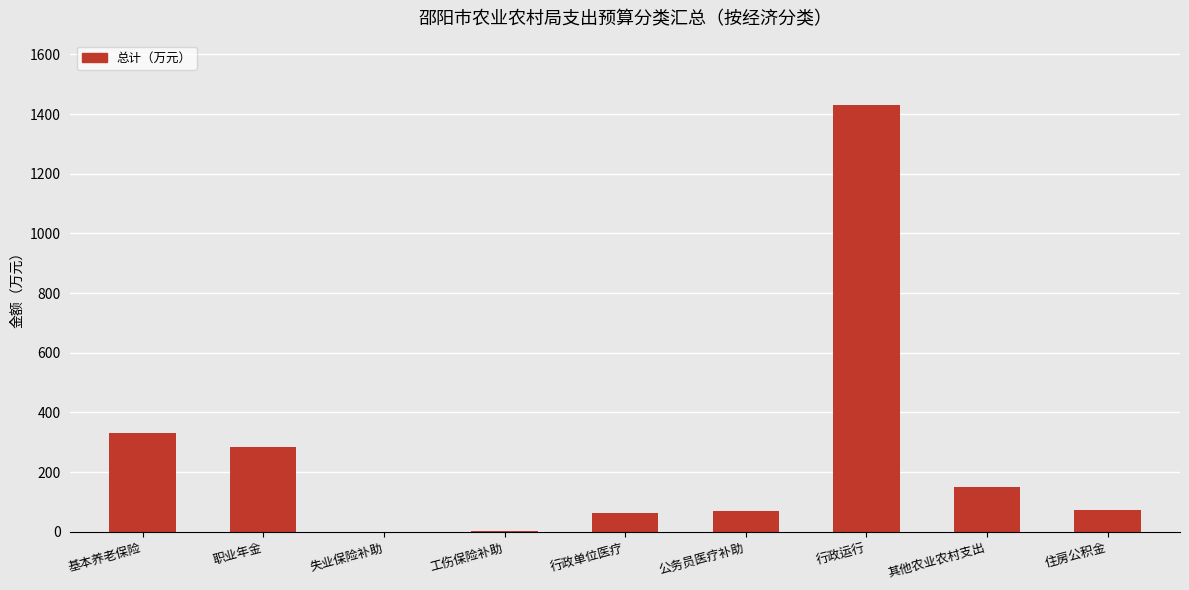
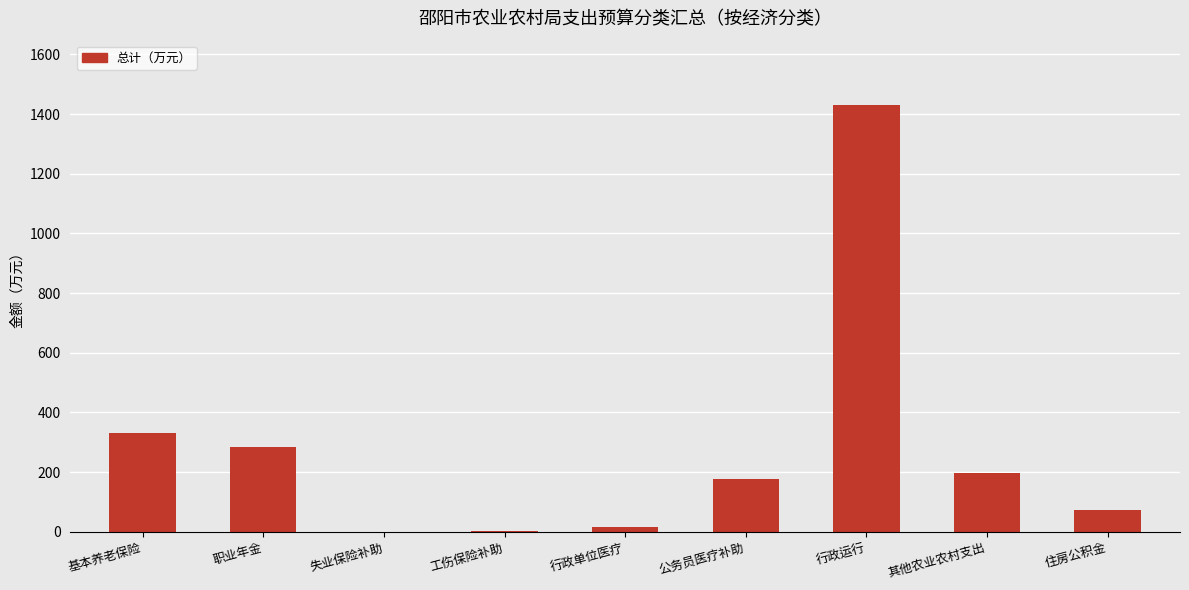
行政单位医疗: 60 -> 20
公务员医疗补助: 70 -> 180
其他农业农村支出: 150 -> 200
